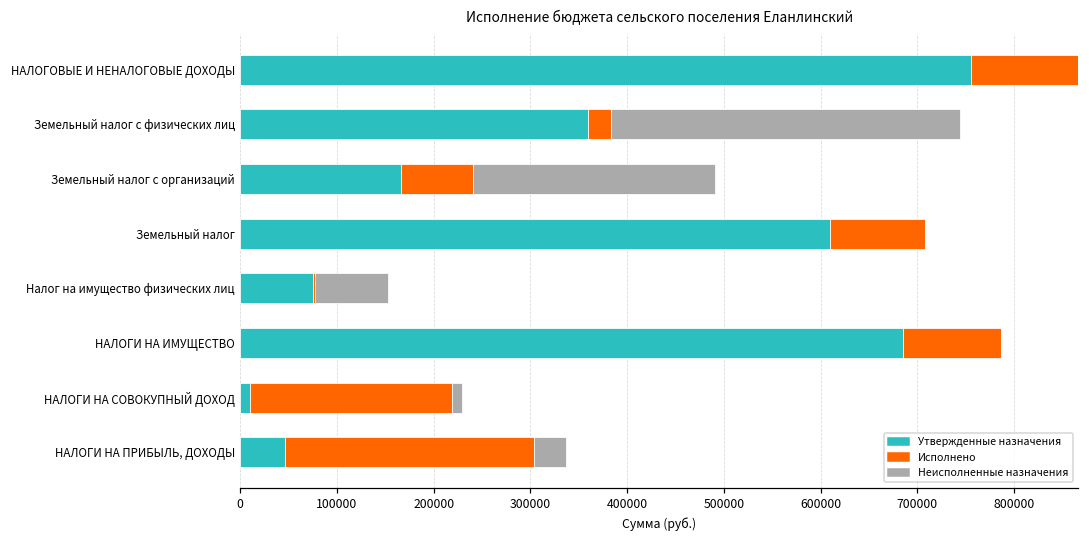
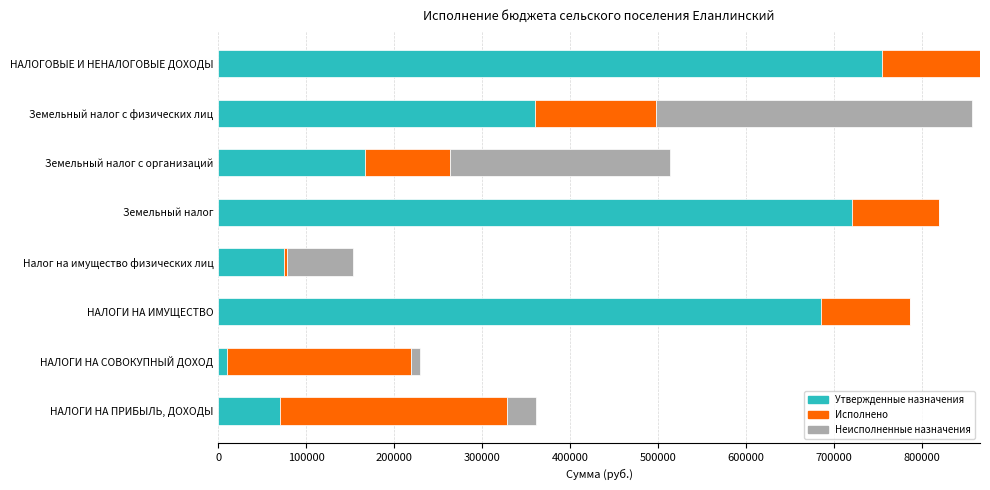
Исполнено, Земельный налог с физических лиц: 20000 -> 140000
Исполнено, Земельный налог с организаций: 70000 -> 100000
Утвержденные назначения, Земельный налог: 610000 -> 720000
Утвержденные назначения, НАЛОГИ НА ПРИБЫЛЬ, ДОХОДЫ: 50000 -> 70000
